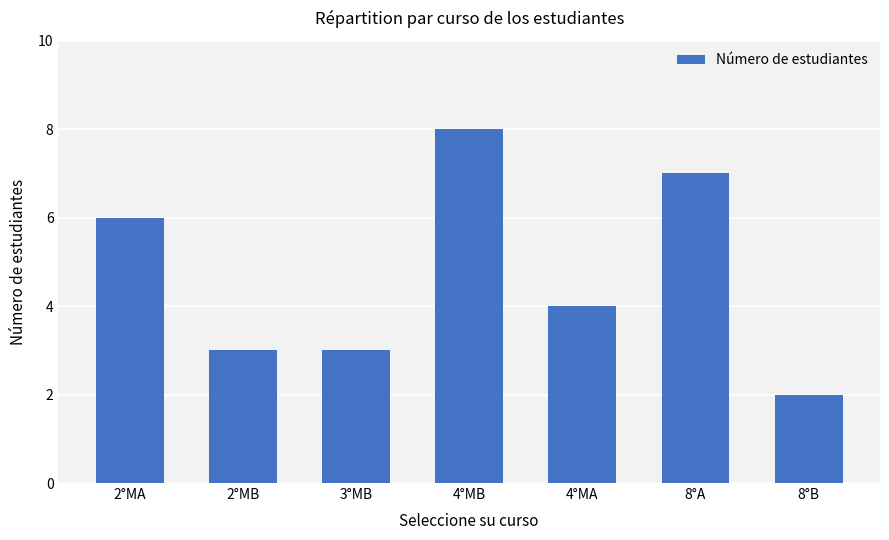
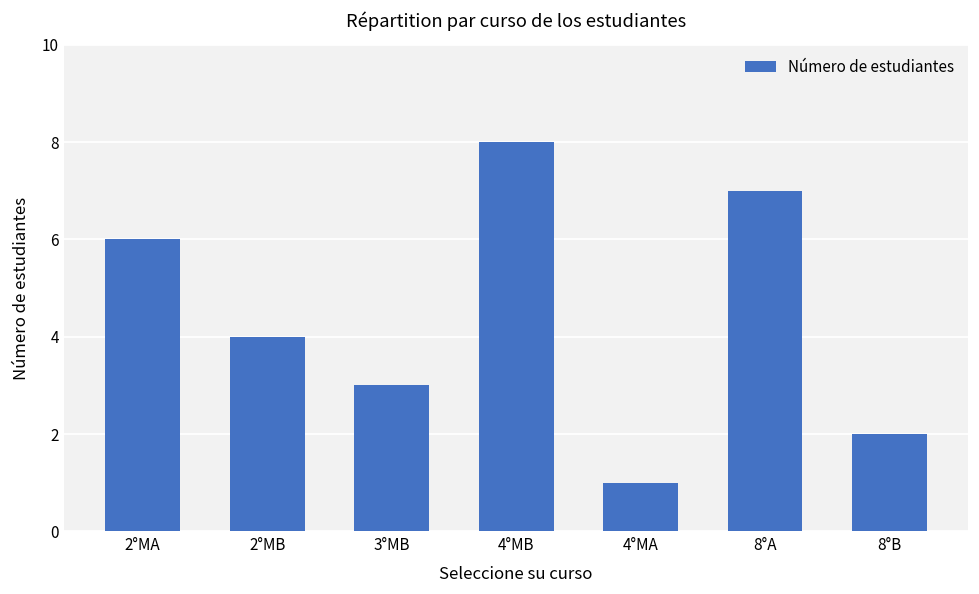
2°MB: 3 -> 4
4°MA: 4 -> 1
